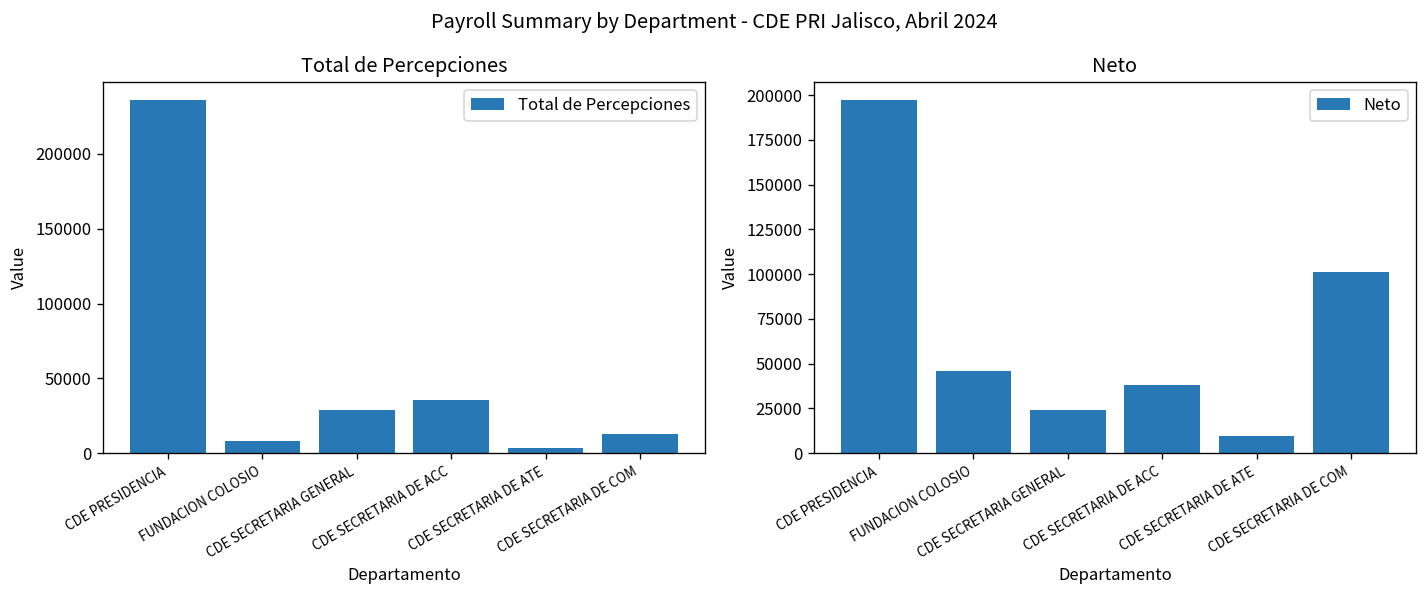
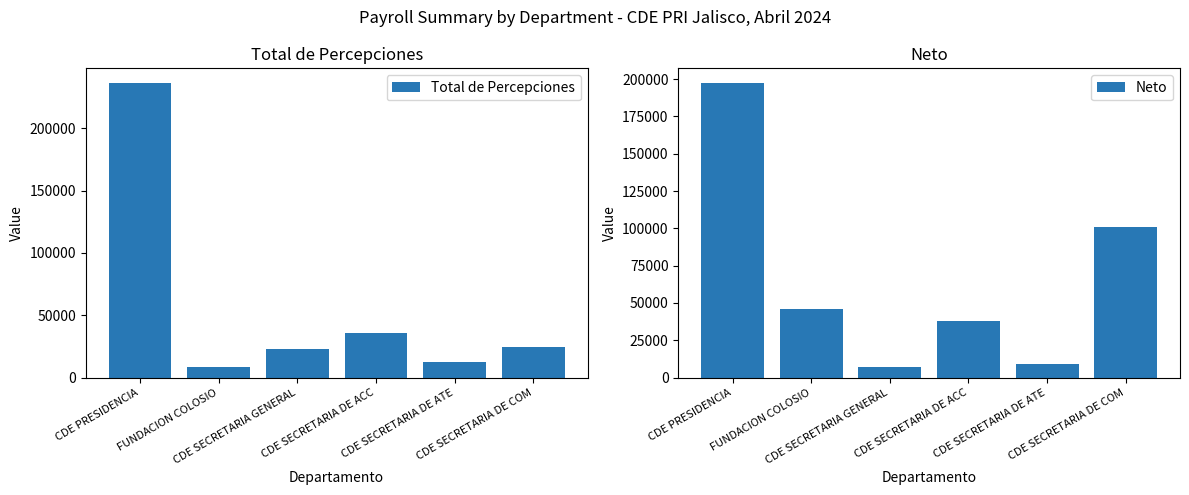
Total de Percepciones, CDE SECRETARIA GENERAL: 29000 -> 23000
Total de Percepciones, CDE SECRETARIA DE ATE: 3000 -> 12000
Total de Percepciones, CDE SECRETARIA DE COM: 13000 -> 25000
Neto, CDE SECRETARIA GENERAL: 24000 -> 7000
